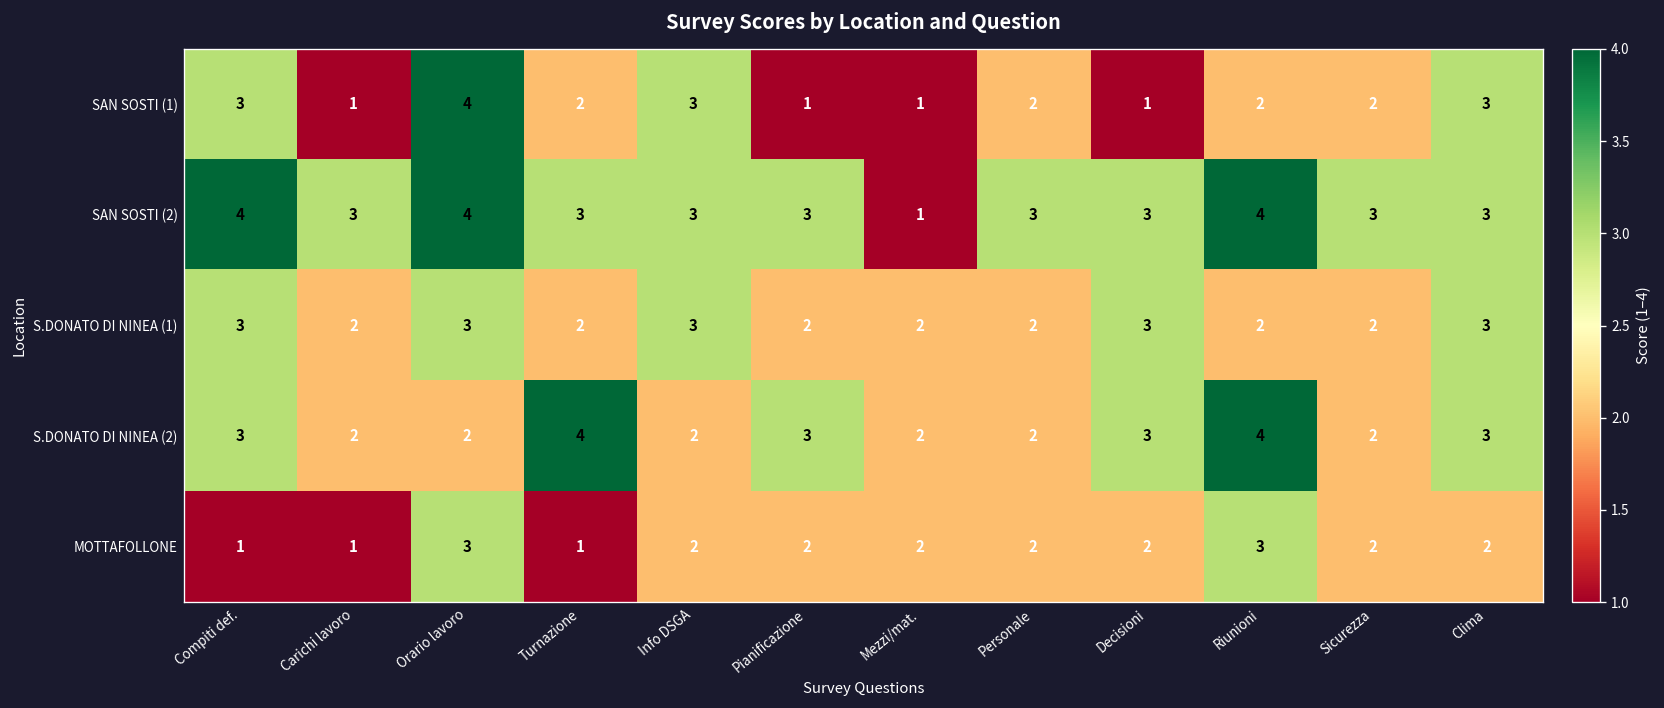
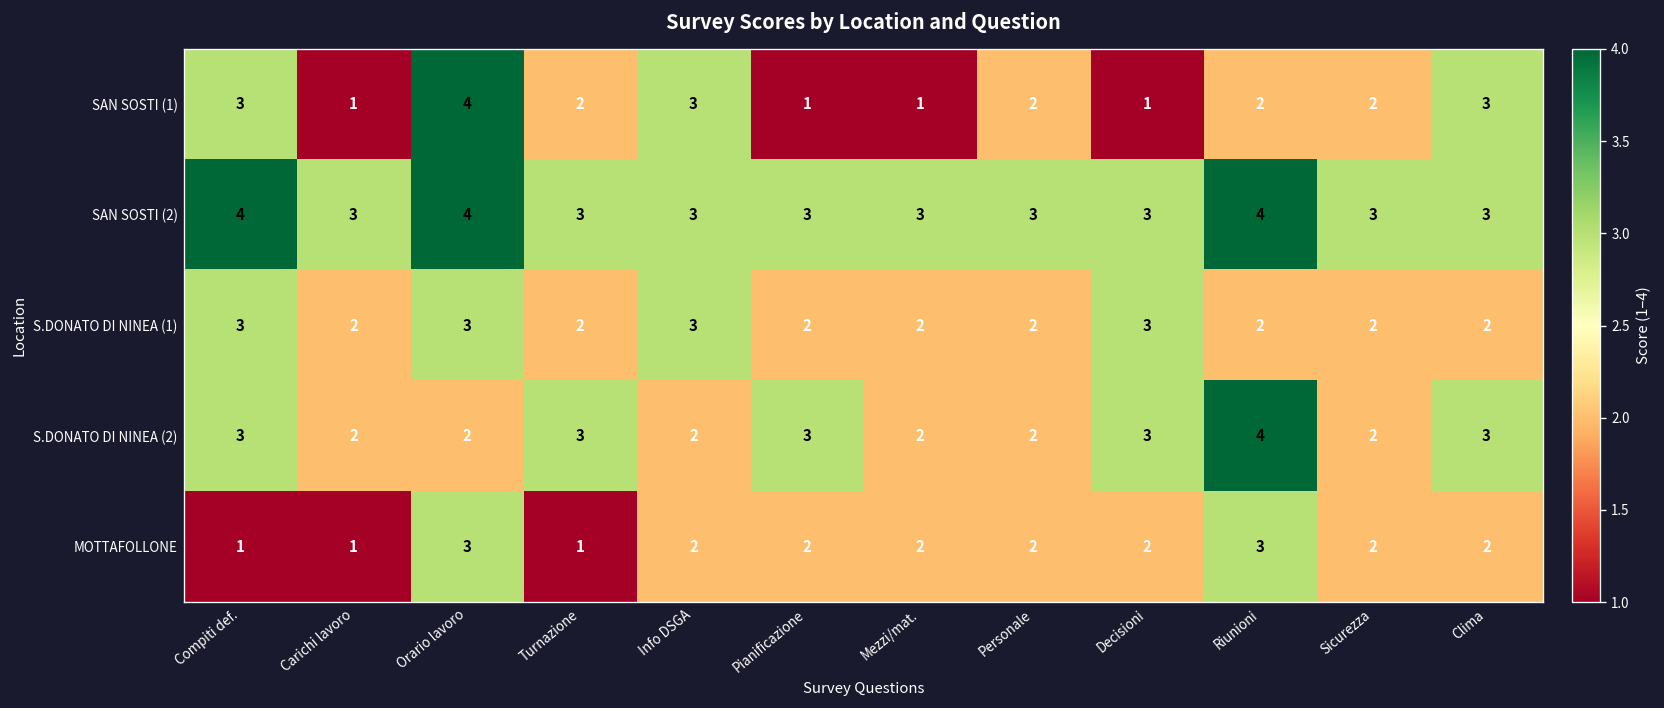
SAN SOSTI (2), Mezzi/mat.: 1 -> 3
S.DONATO DI NINEA (1), Clima: 3 -> 2
S.DONATO DI NINEA (2), Turnazione: 4 -> 3
